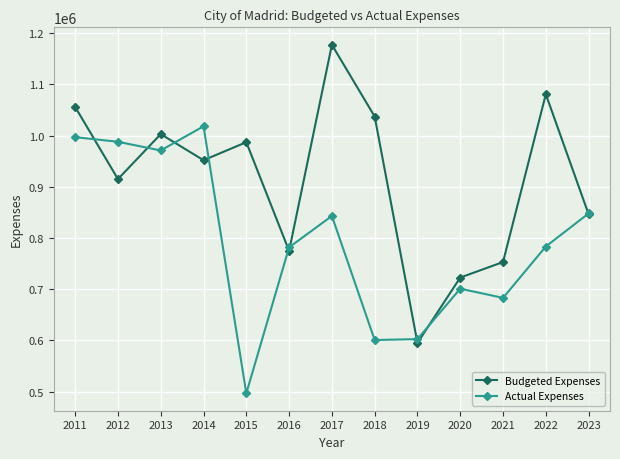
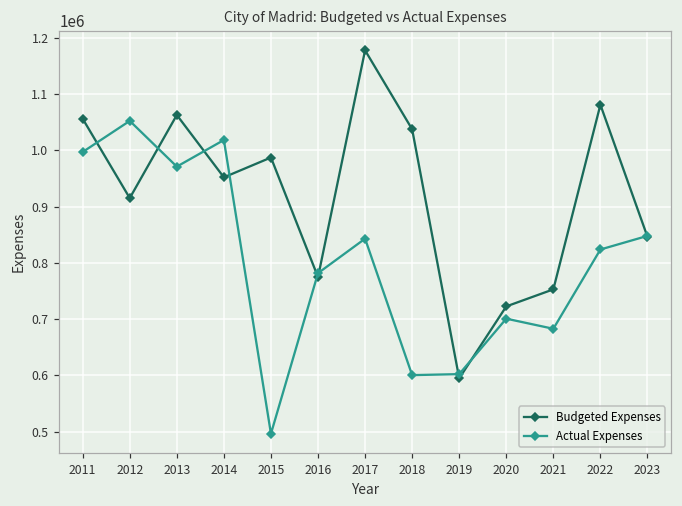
Actual Expenses, 2012: 990000 -> 1050000
Budgeted Expenses, 2013: 1000000 -> 1060000
Actual Expenses, 2022: 780000 -> 820000
